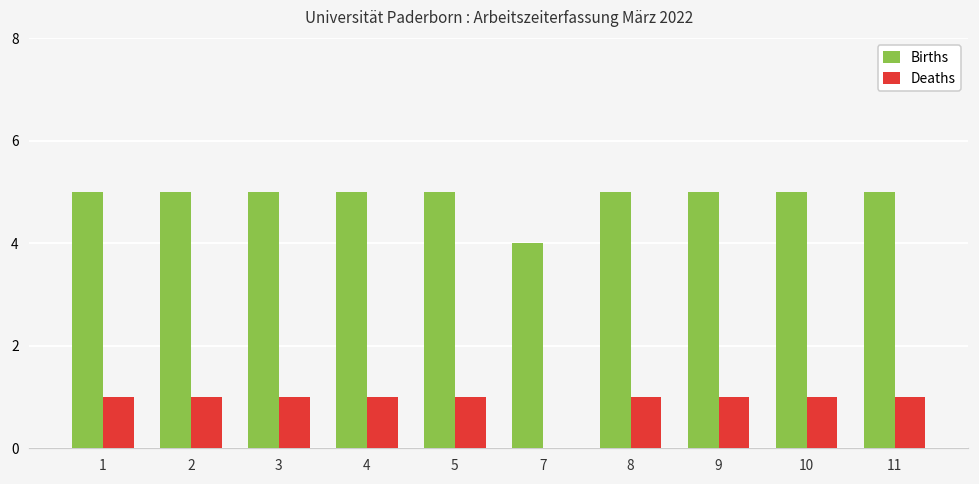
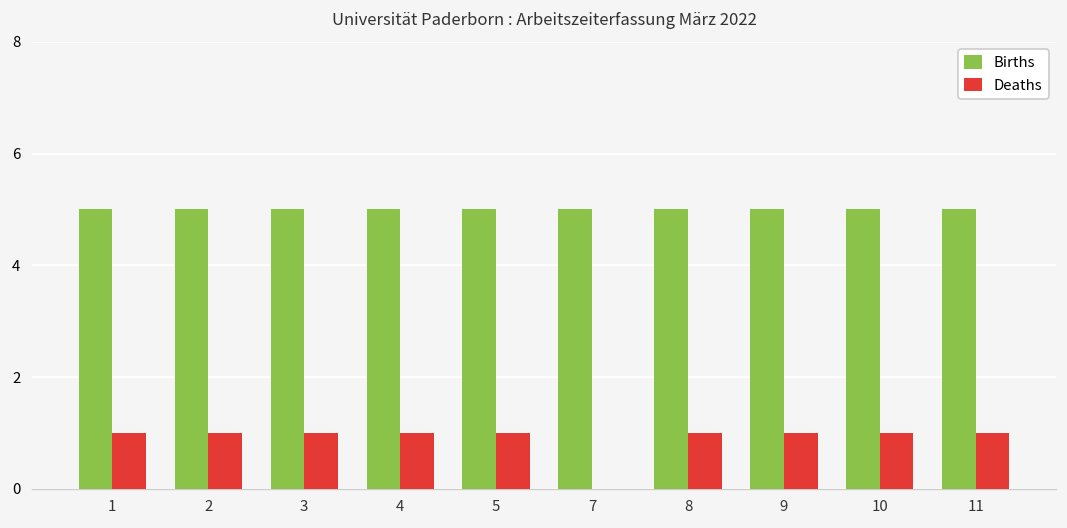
Births, 7: 4 -> 5
